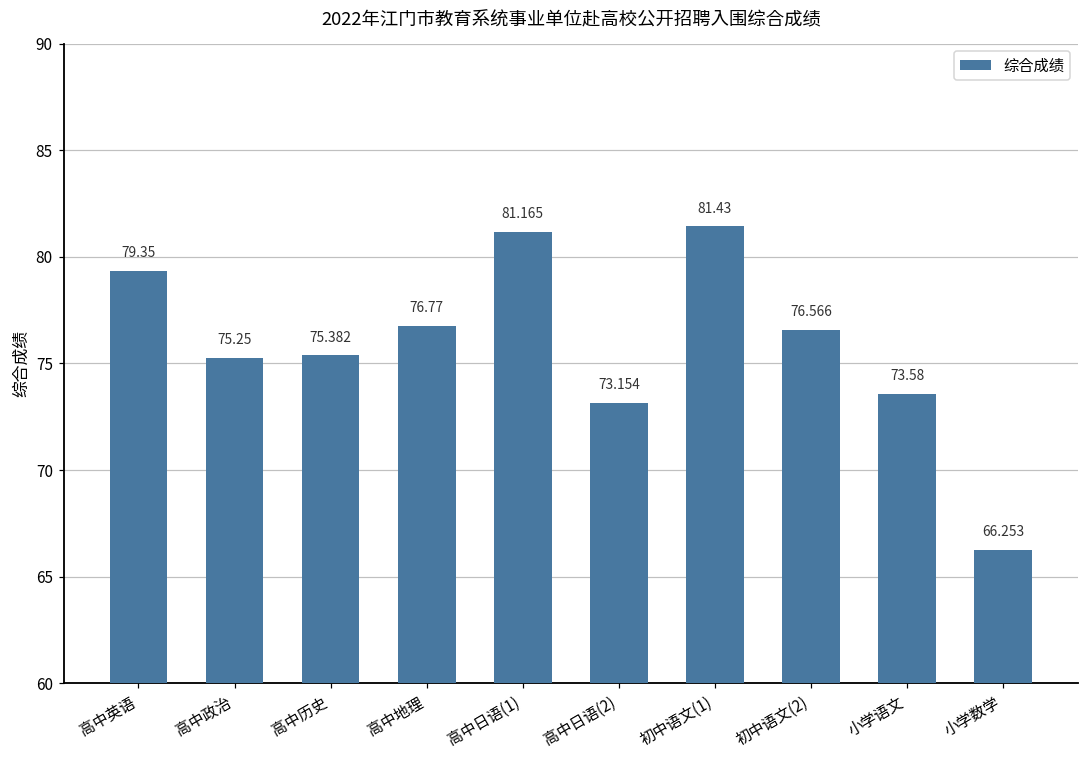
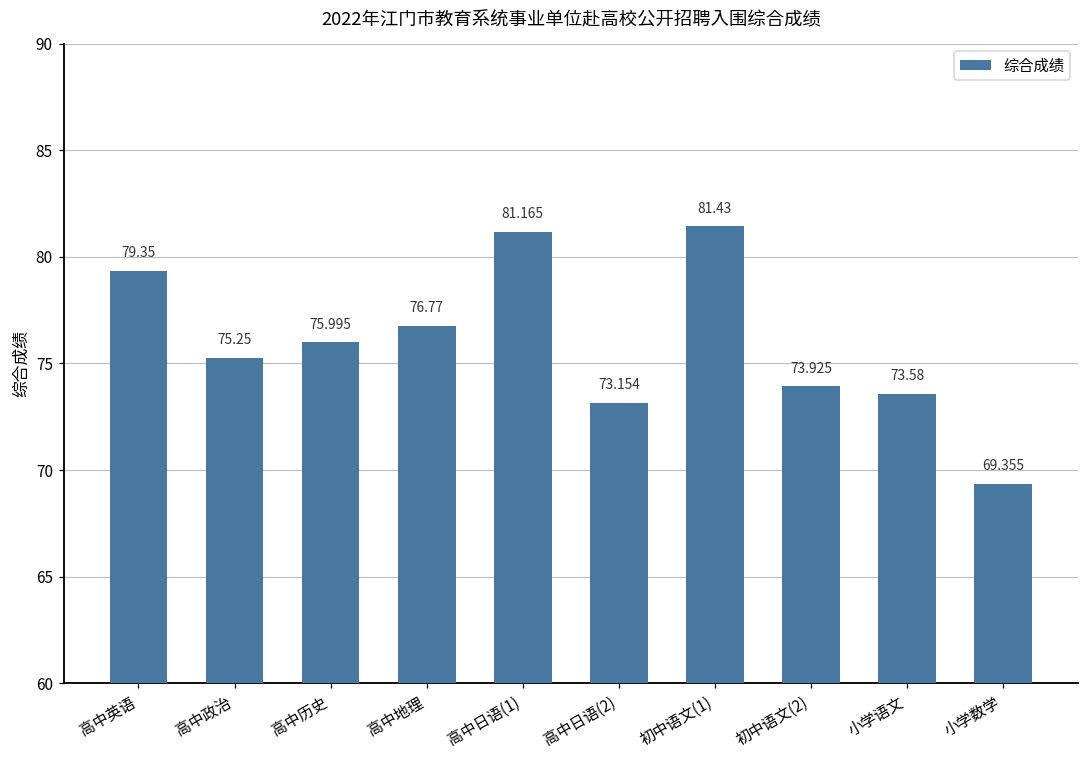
高中历史: 75.382 -> 75.995
初中语文(2): 76.566 -> 73.925
小学数学: 66.253 -> 69.355
